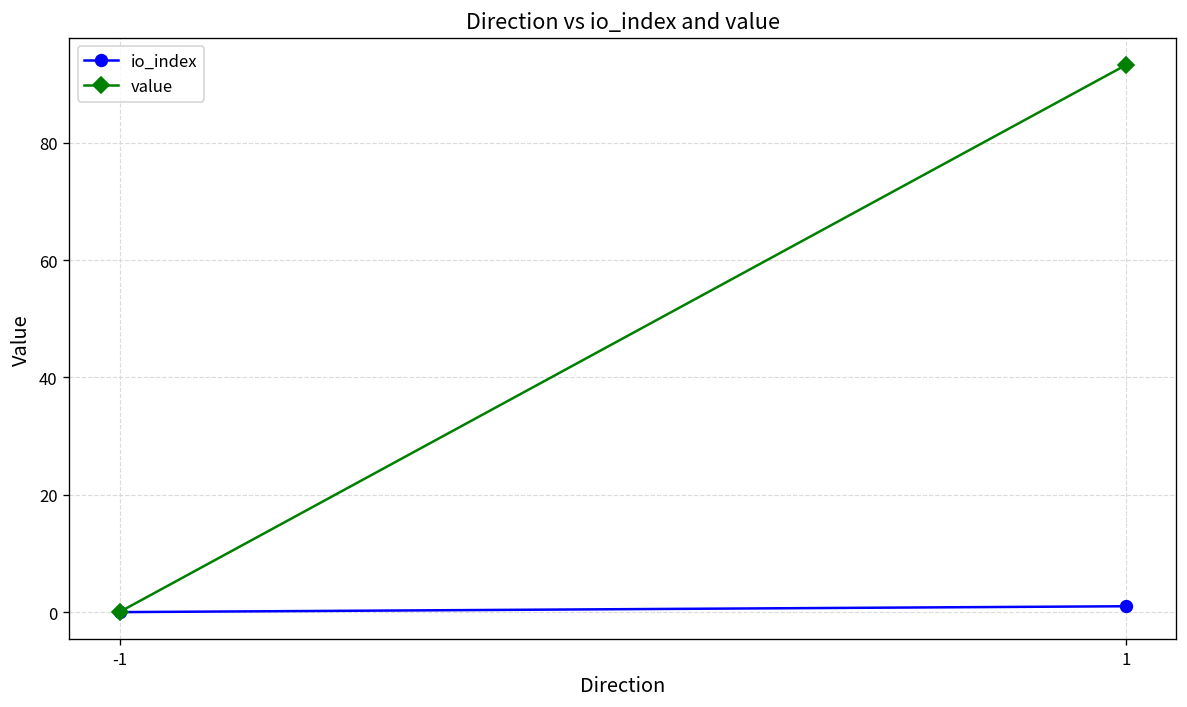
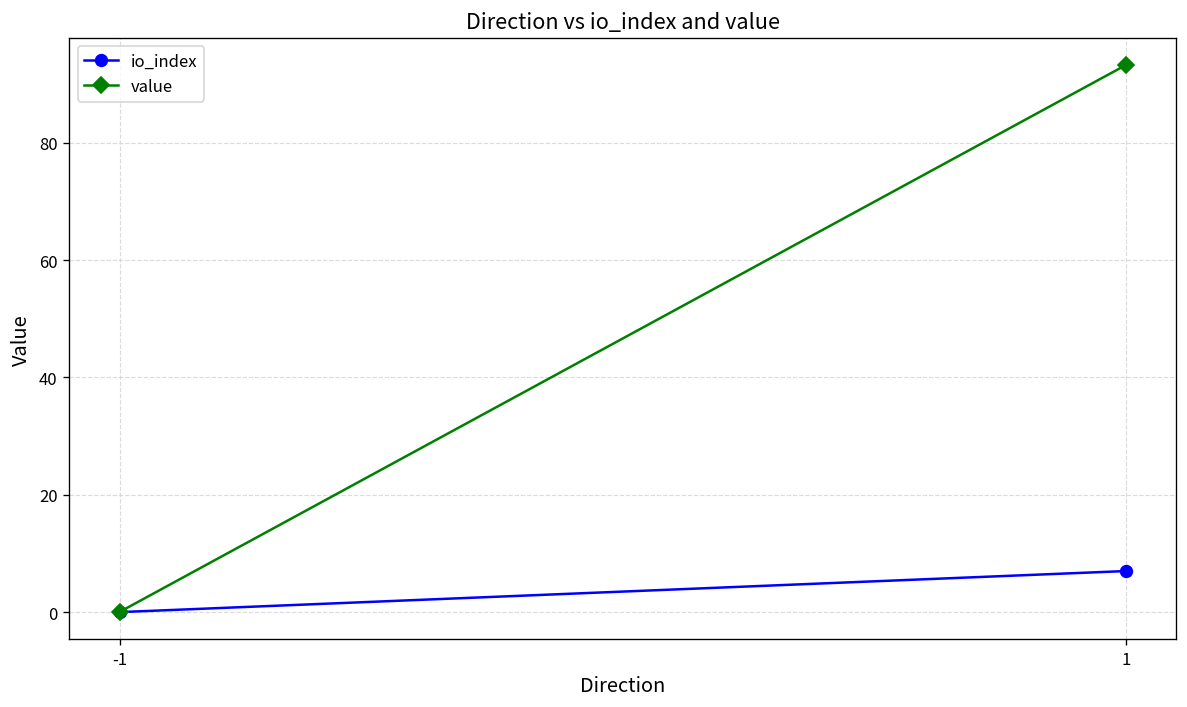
io_index, 1: 1 -> 7
